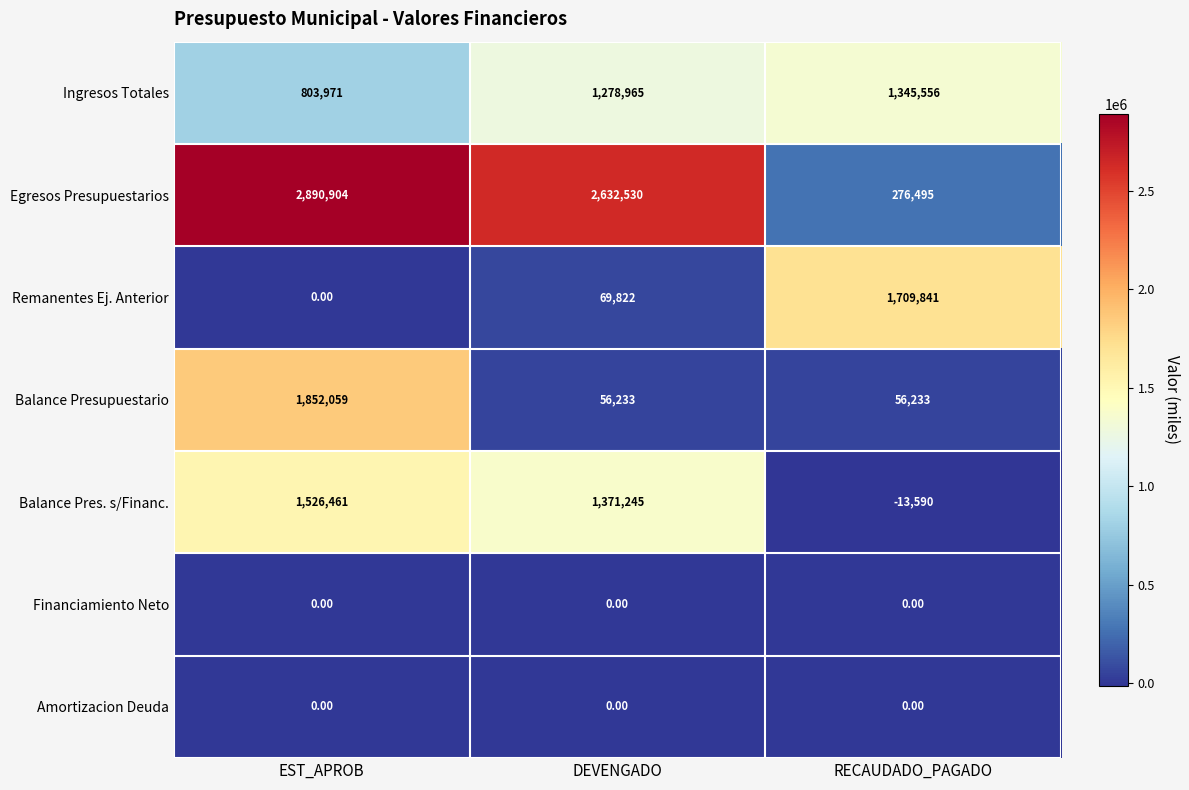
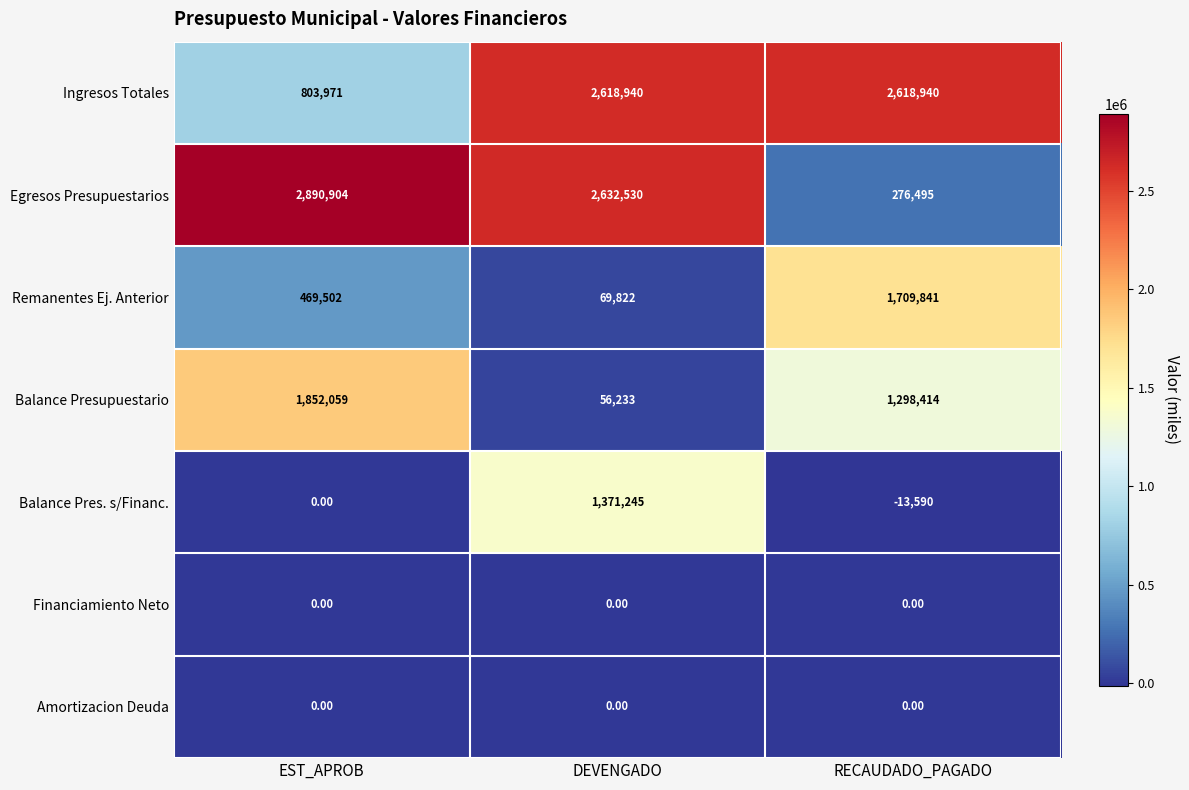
Ingresos Totales, DEVENGADO: 1,278,965 -> 2,618,940
Ingresos Totales, RECAUDADO_PAGADO: 1,345,556 -> 2,618,940
Remanentes Ej. Anterior, EST_APROB: 0.00 -> 469,502
Balance Presupuestario, RECAUDADO_PAGADO: 56,233 -> 1,298,414
Balance Pres. s/Financ., EST_APROB: 1,526,461 -> 0.00
